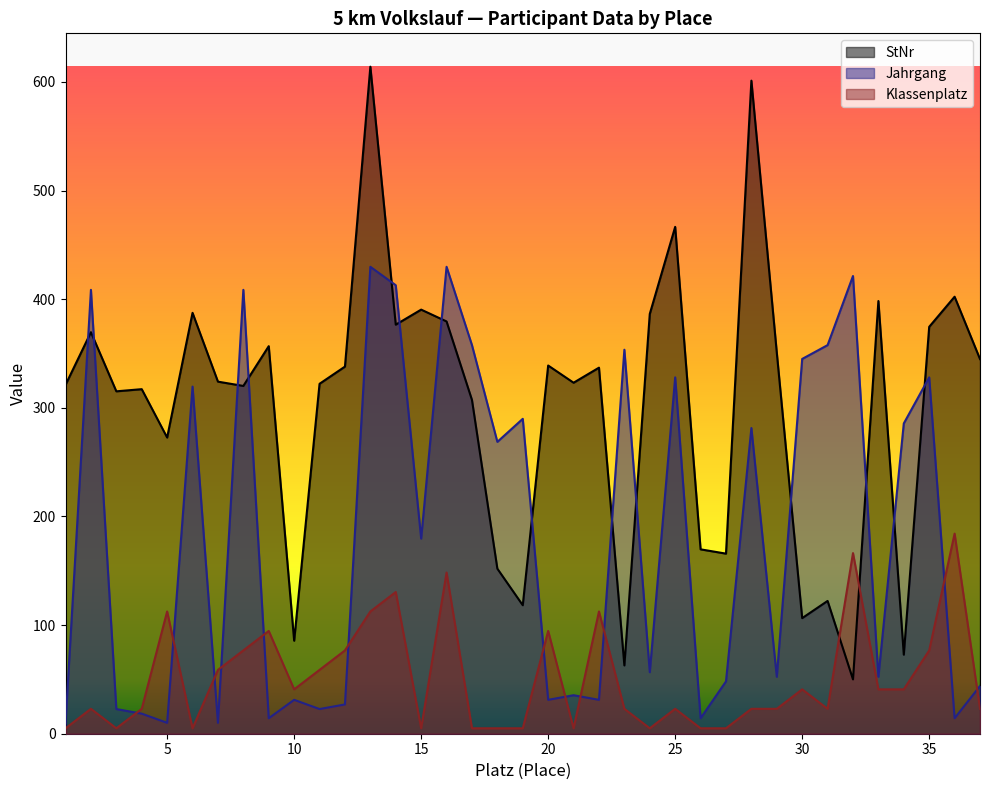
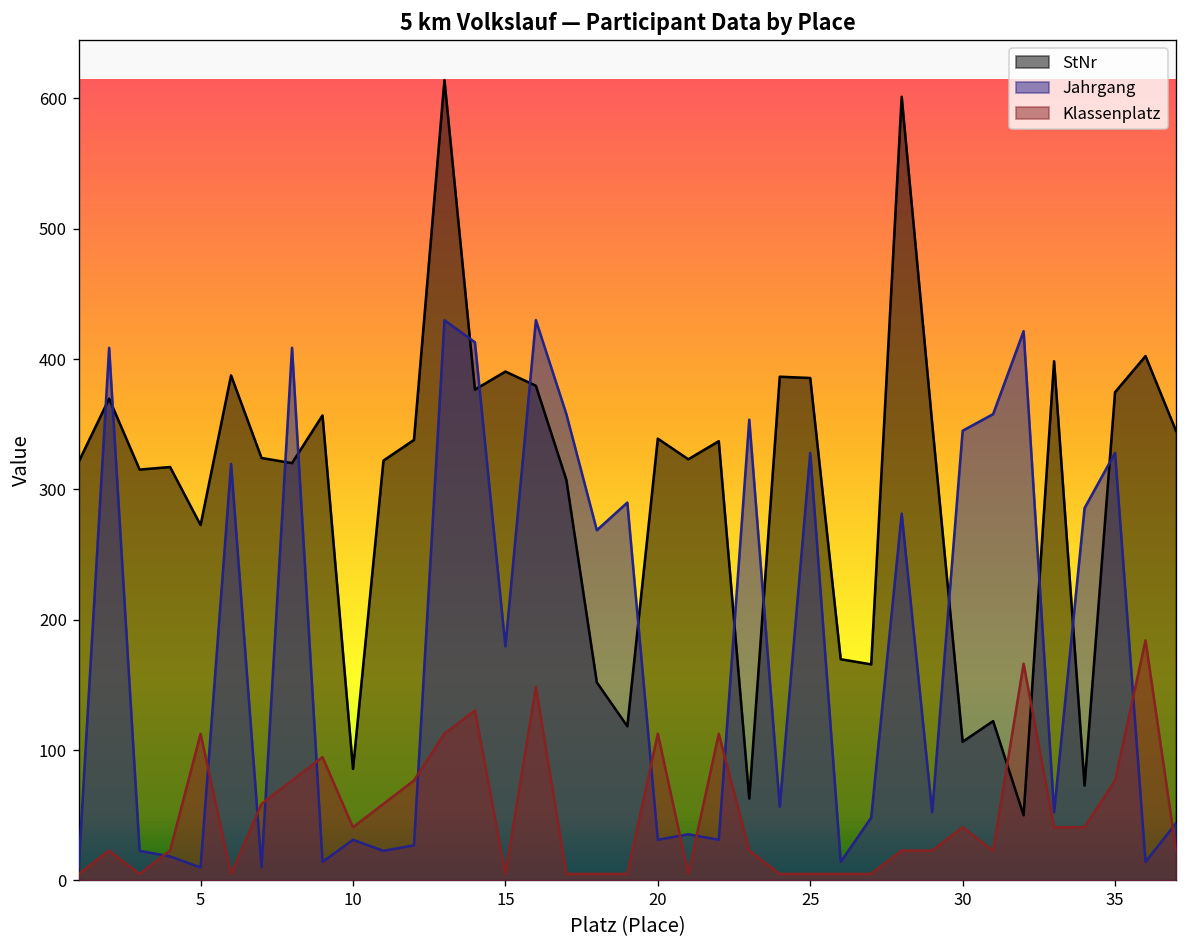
Klassenplatz, 20: 95 -> 113
StNr, 25: 467 -> 385
Klassenplatz, 25: 23 -> 5
